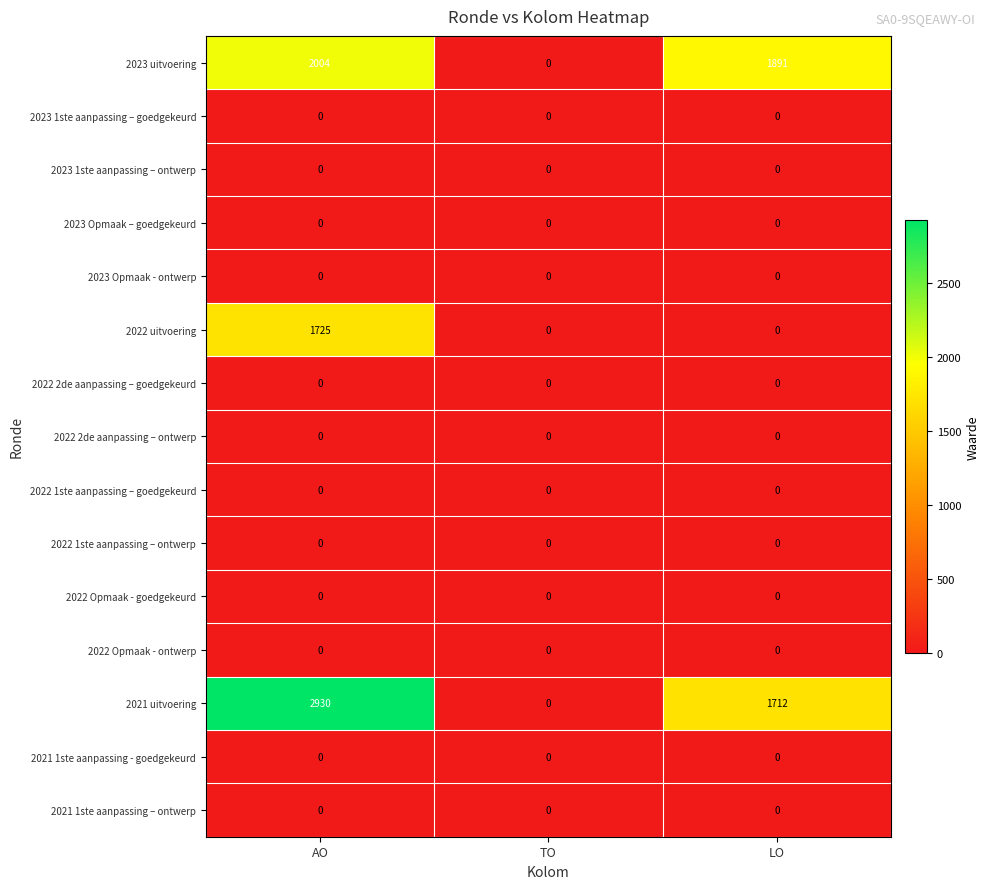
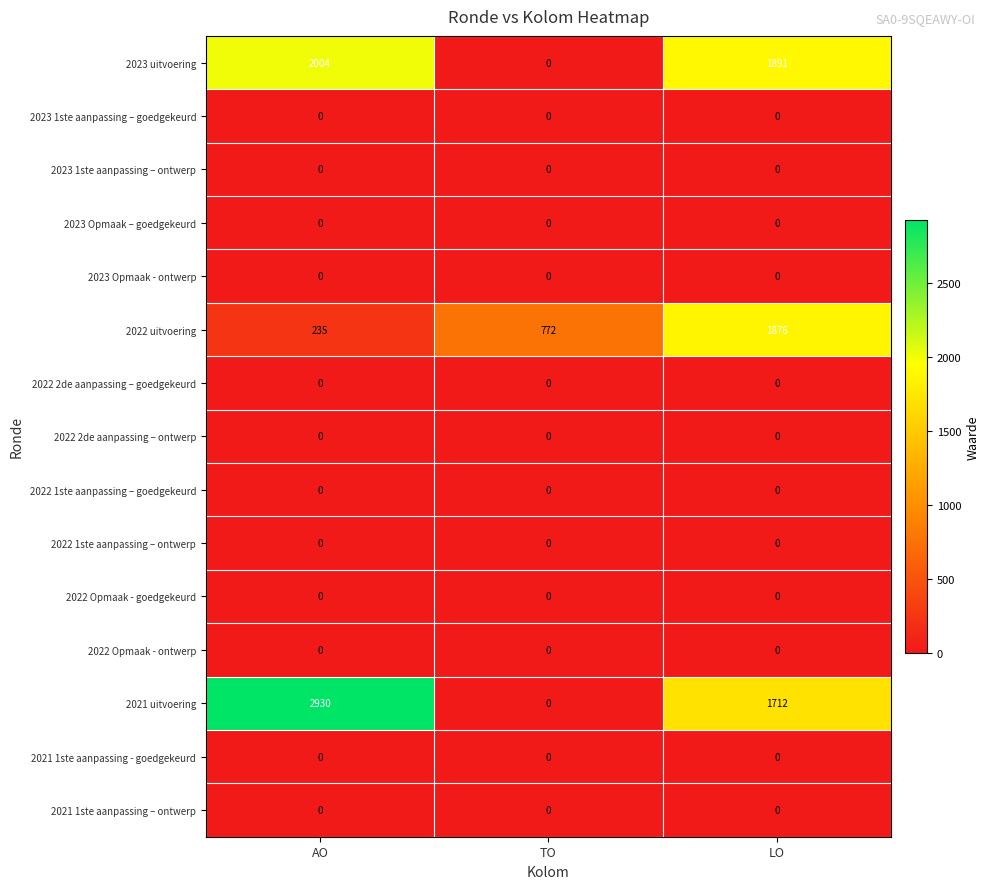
2022 uitvoering, AO: 1725 -> 235
2022 uitvoering, TO: 0 -> 772
2022 uitvoering, LO: 0 -> 1876
